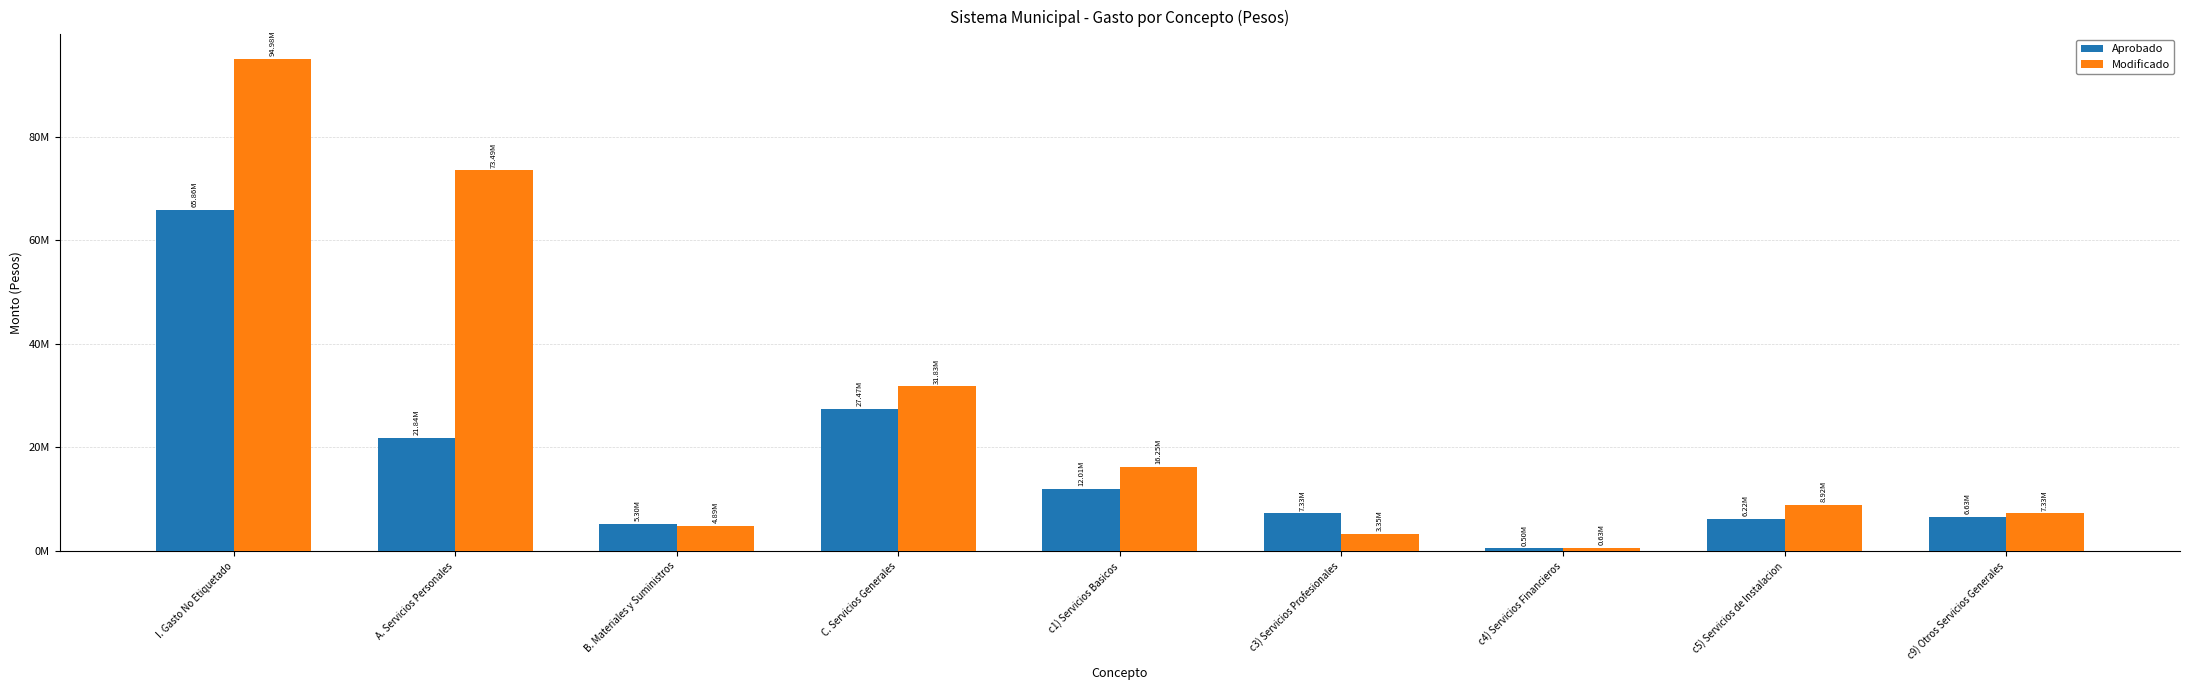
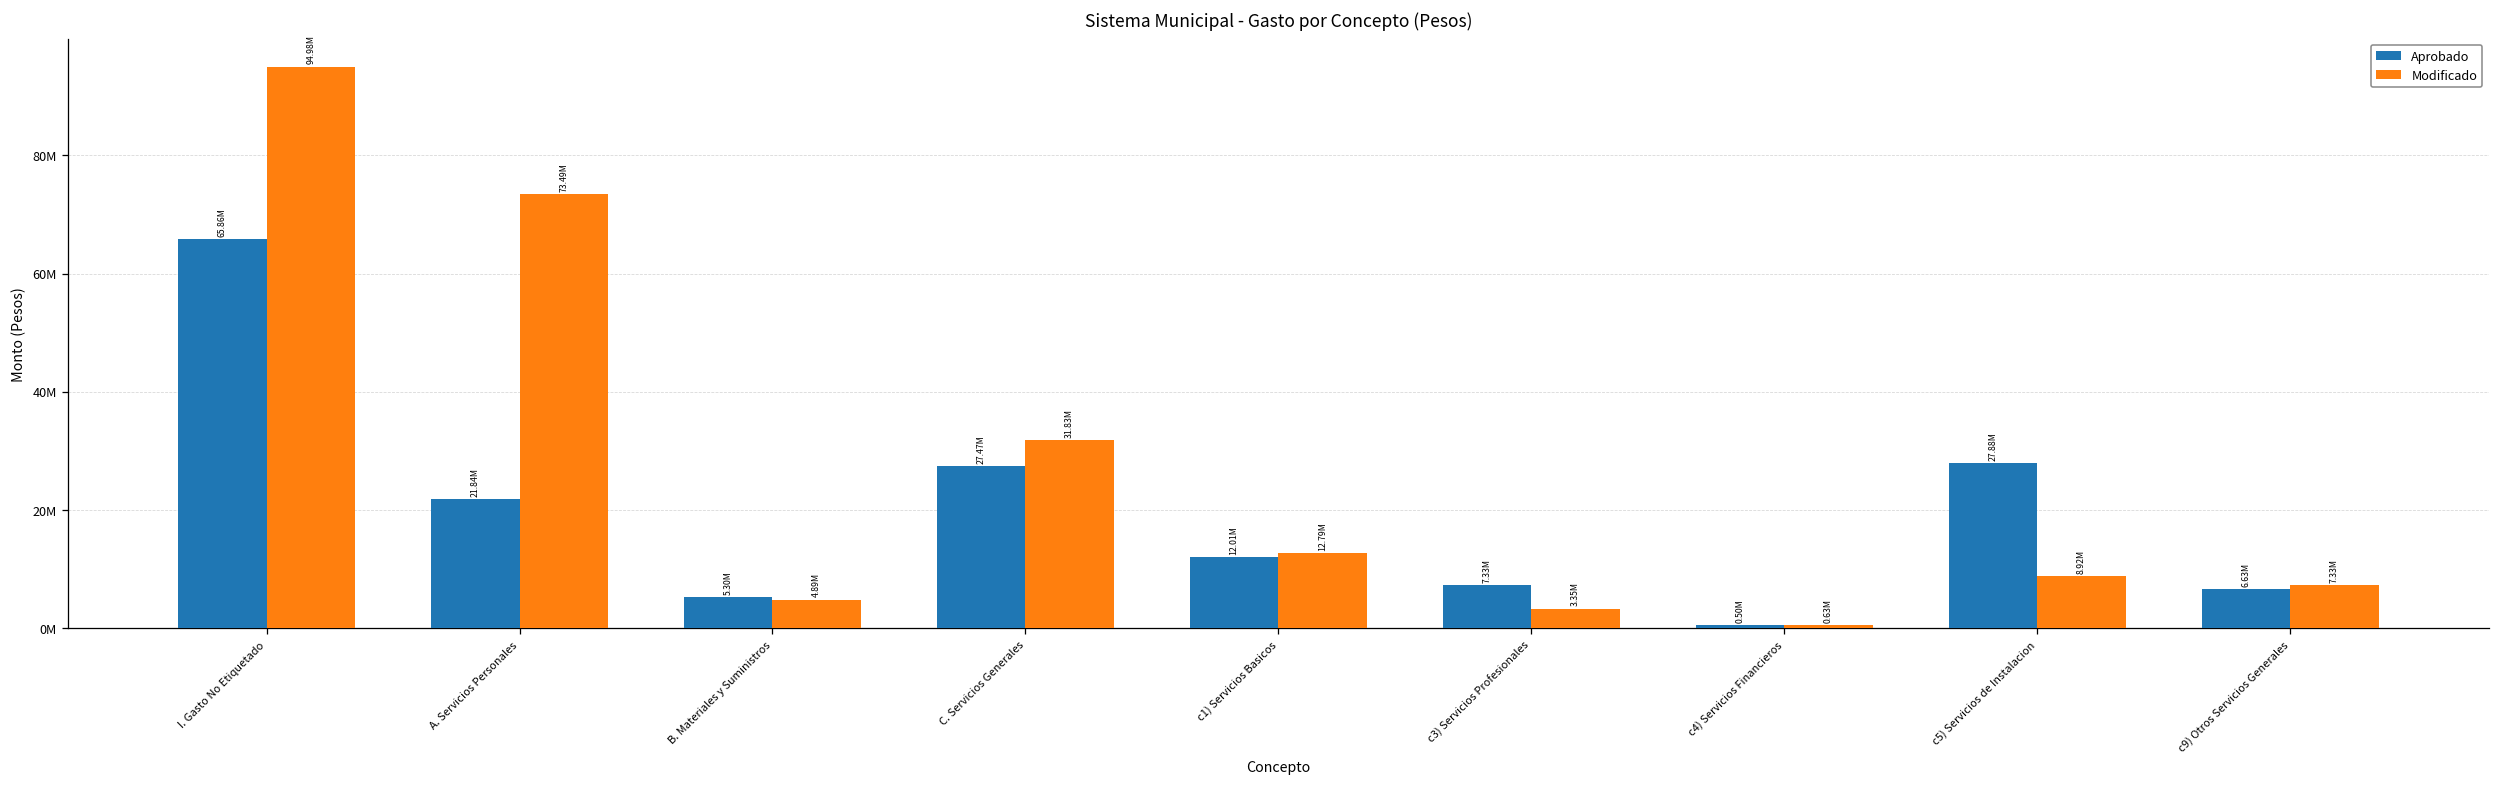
Modificado, c1) Servicios Basicos: 16.25M -> 12.79M
Aprobado, c5) Servicios de Instalacion: 6.22M -> 27.88M
